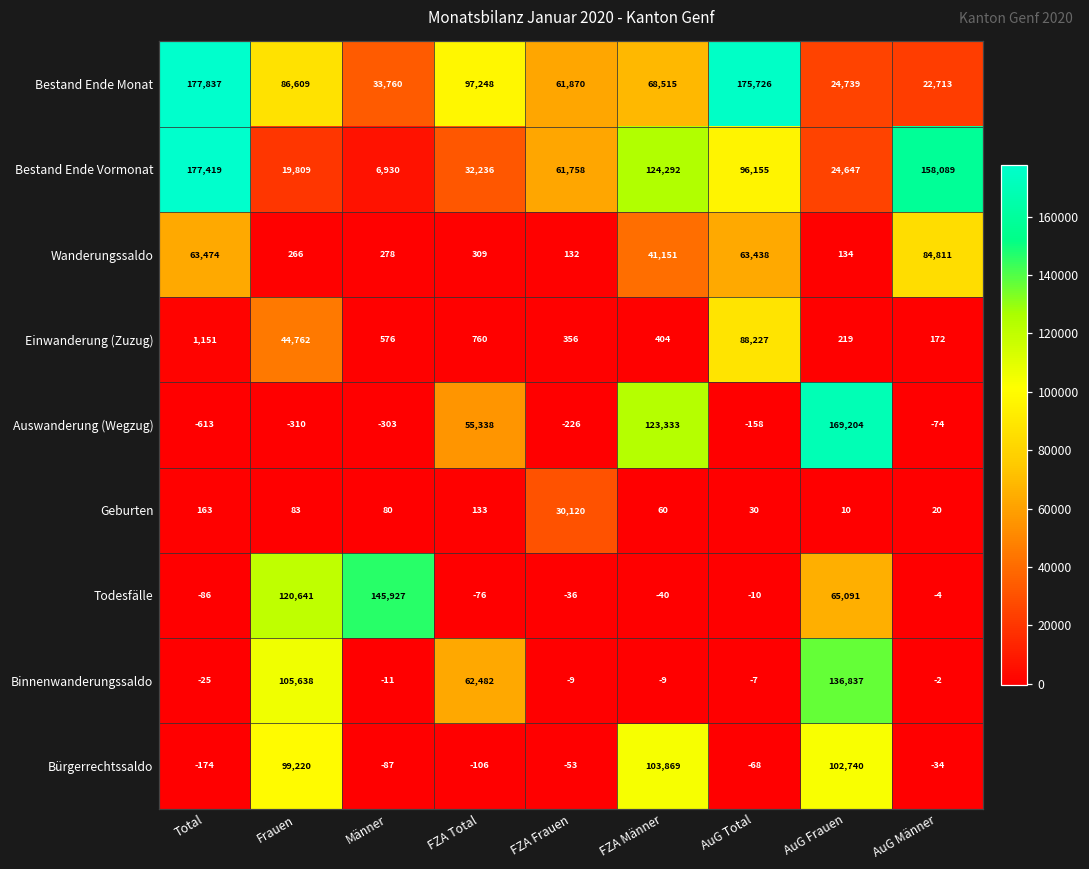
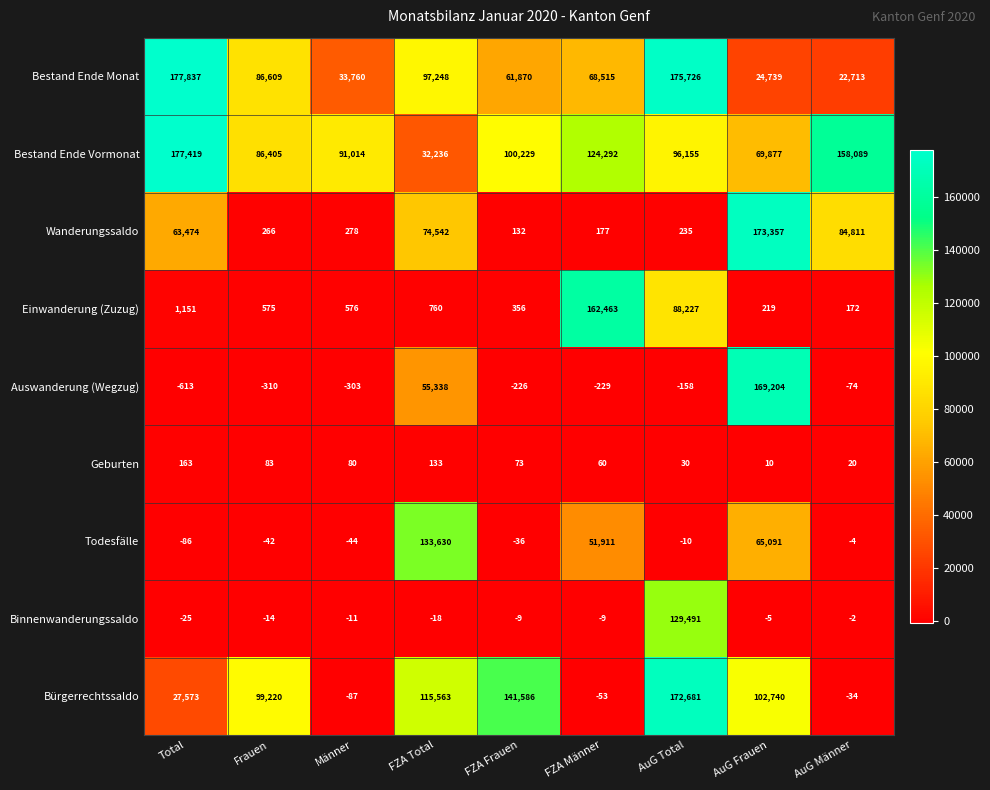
Bestand Ende Vormonat, Frauen: 19,809 -> 86,405
Bestand Ende Vormonat, Männer: 6,930 -> 91,014
Bestand Ende Vormonat, FZA Frauen: 61,758 -> 100,229
Bestand Ende Vormonat, AuG Frauen: 24,647 -> 69,877
Wanderungssaldo, FZA Total: 309 -> 74,542
Wanderungssaldo, FZA Männer: 41,151 -> 177
Wanderungssaldo, AuG Total: 63,438 -> 235
Wanderungssaldo, AuG Frauen: 134 -> 173,357
Einwanderung (Zuzug), Frauen: 44,762 -> 575
Einwanderung (Zuzug), FZA Männer: 404 -> 162,463
Auswanderung (Wegzug), FZA Männer: 123,333 -> -229
Geburten, FZA Frauen: 30,120 -> 73
Todesfälle, Frauen: 120,641 -> -42
Todesfälle, Männer: 145,927 -> -44
Todesfälle, FZA Total: -76 -> 133,630
Todesfälle, FZA Männer: -40 -> 51,911
Binnenwanderungssaldo, Frauen: 105,638 -> -14
Binnenwanderungssaldo, FZA Total: 62,482 -> -18
Binnenwanderungssaldo, AuG Total: -7 -> 129,491
Binnenwanderungssaldo, AuG Frauen: 136,837 -> -5
Bürgerrechtssaldo, Total: -174 -> 27,573
Bürgerrechtssaldo, FZA Total: -106 -> 115,563
Bürgerrechtssaldo, FZA Frauen: -53 -> 141,586
Bürgerrechtssaldo, FZA Männer: 103,869 -> -53
Bürgerrechtssaldo, AuG Total: -68 -> 172,681
